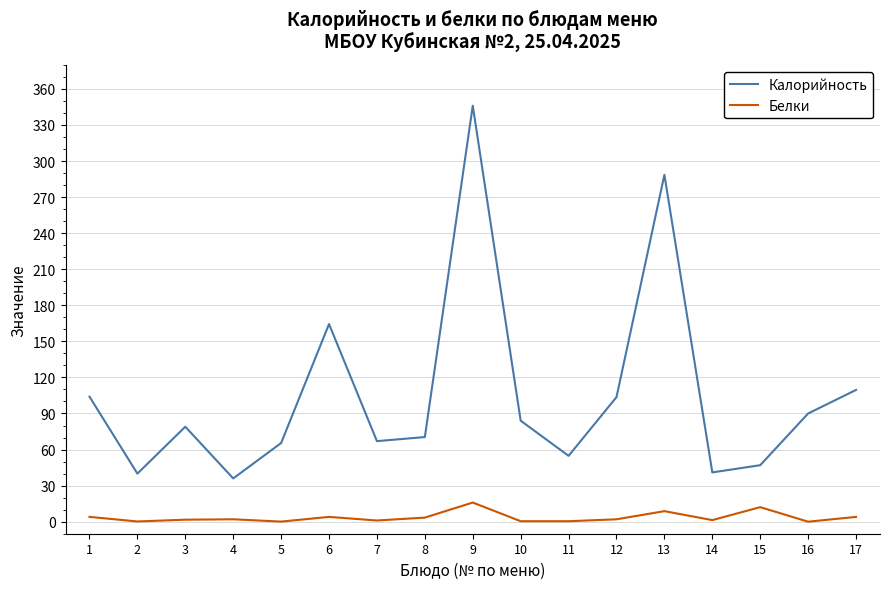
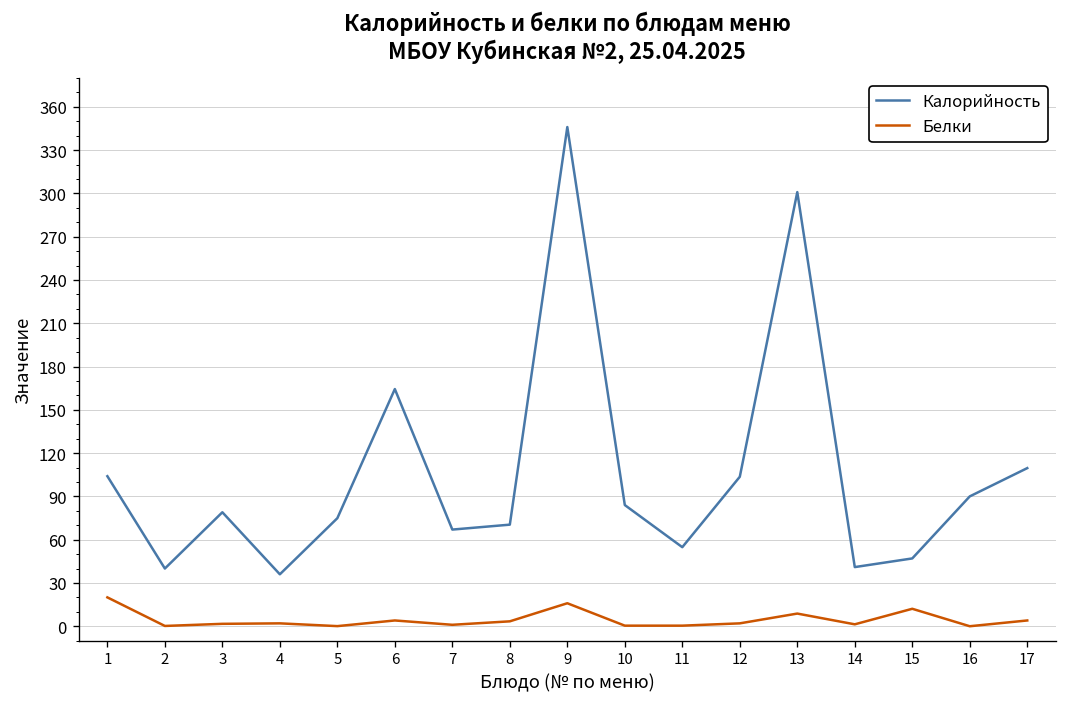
Белки, 1: 4 -> 20
Калорийность, 5: 65 -> 75
Калорийность, 13: 289 -> 301
